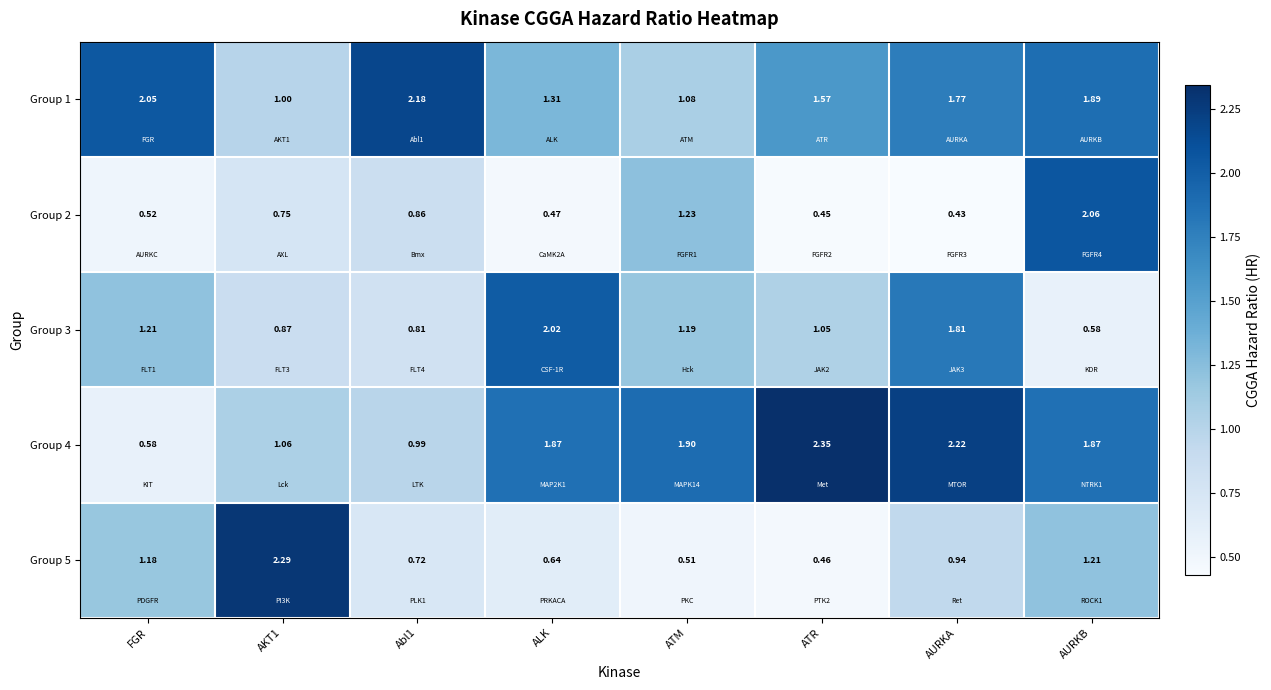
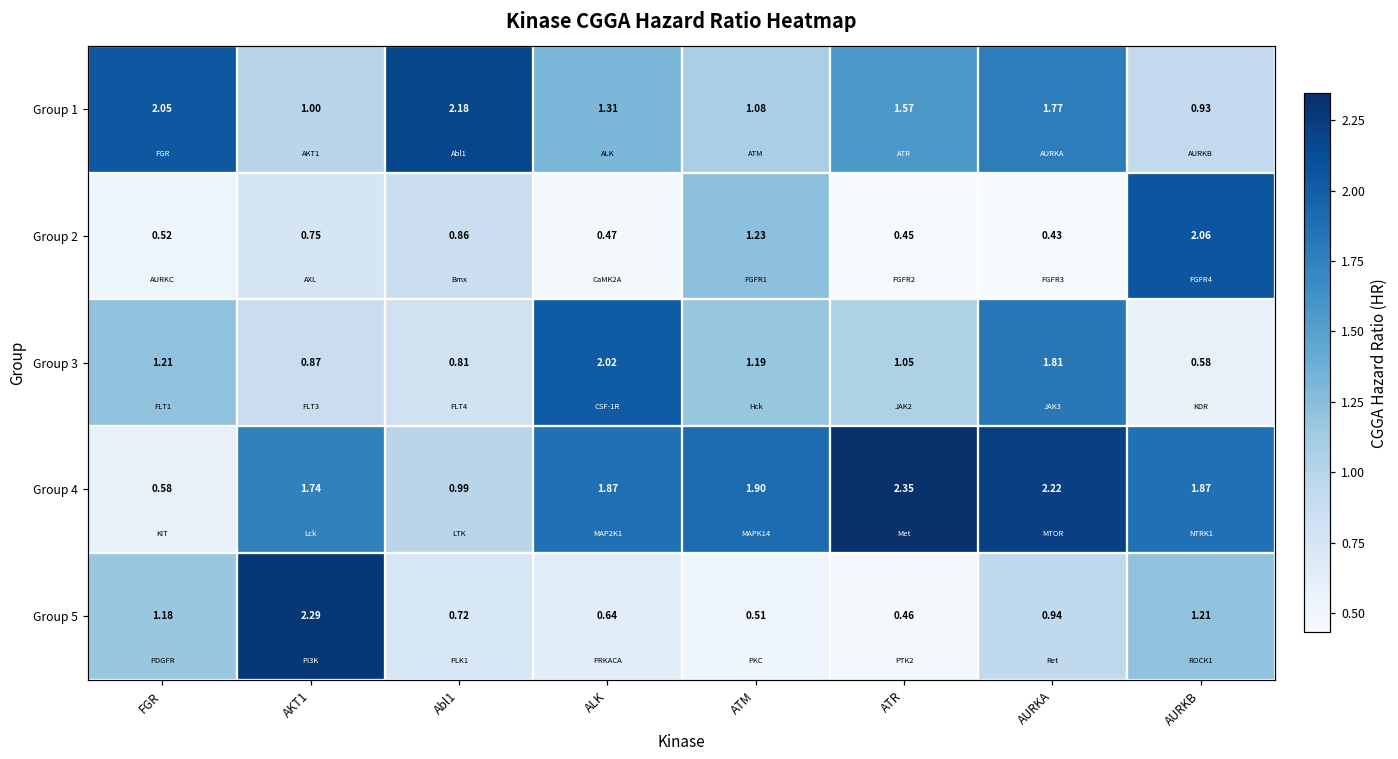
Group 1, AURKB: 1.89 -> 0.93
Group 4, AKT1: 1.06 -> 1.74
